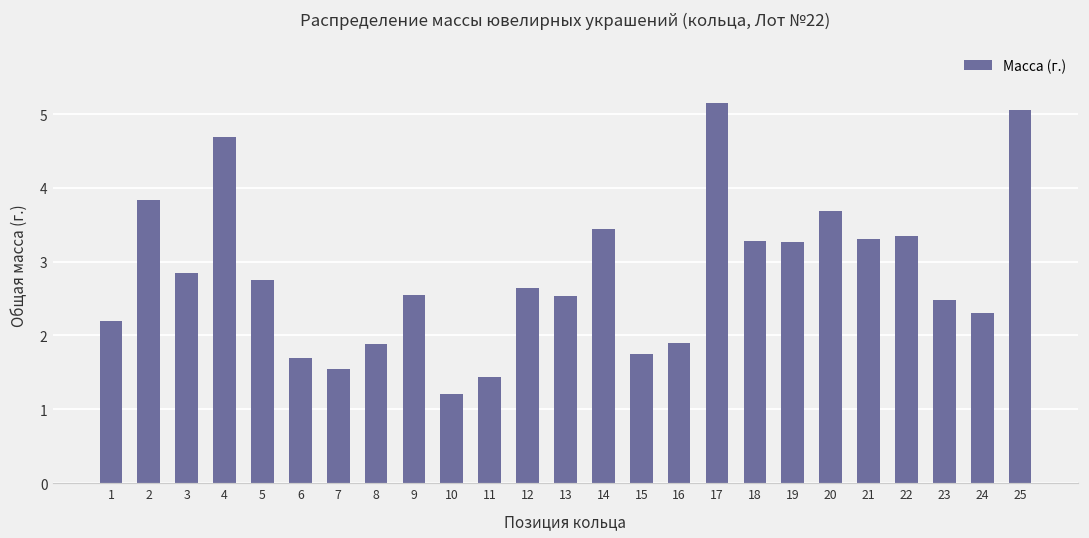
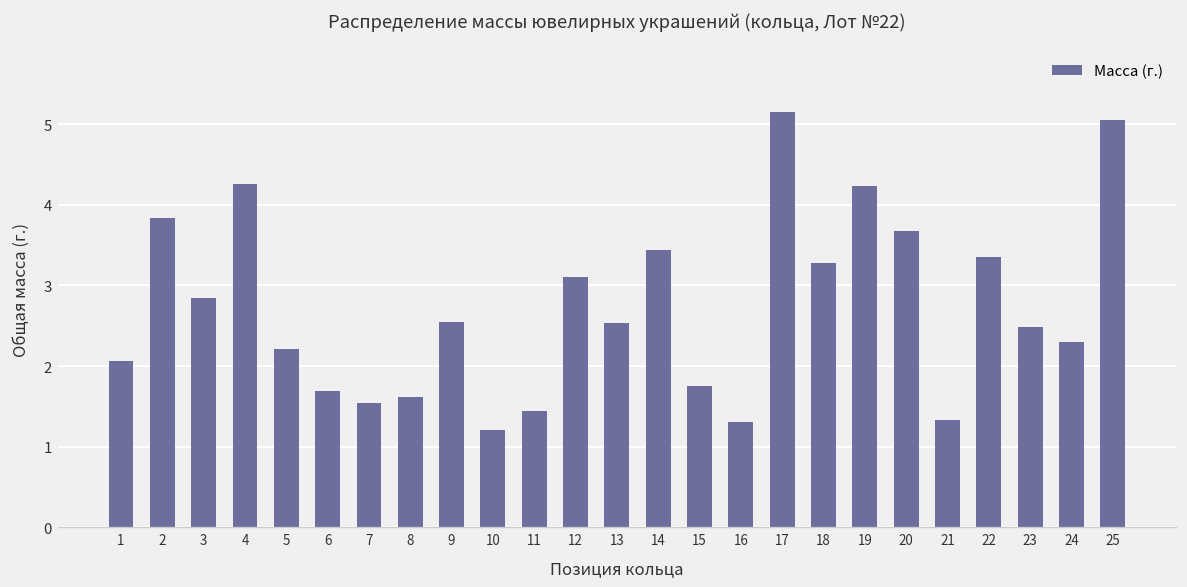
1: 2.2 -> 2.1
4: 4.7 -> 4.3
5: 2.8 -> 2.2
8: 1.9 -> 1.6
12: 2.6 -> 3.1
16: 1.9 -> 1.3
19: 3.3 -> 4.2
21: 3.3 -> 1.3
